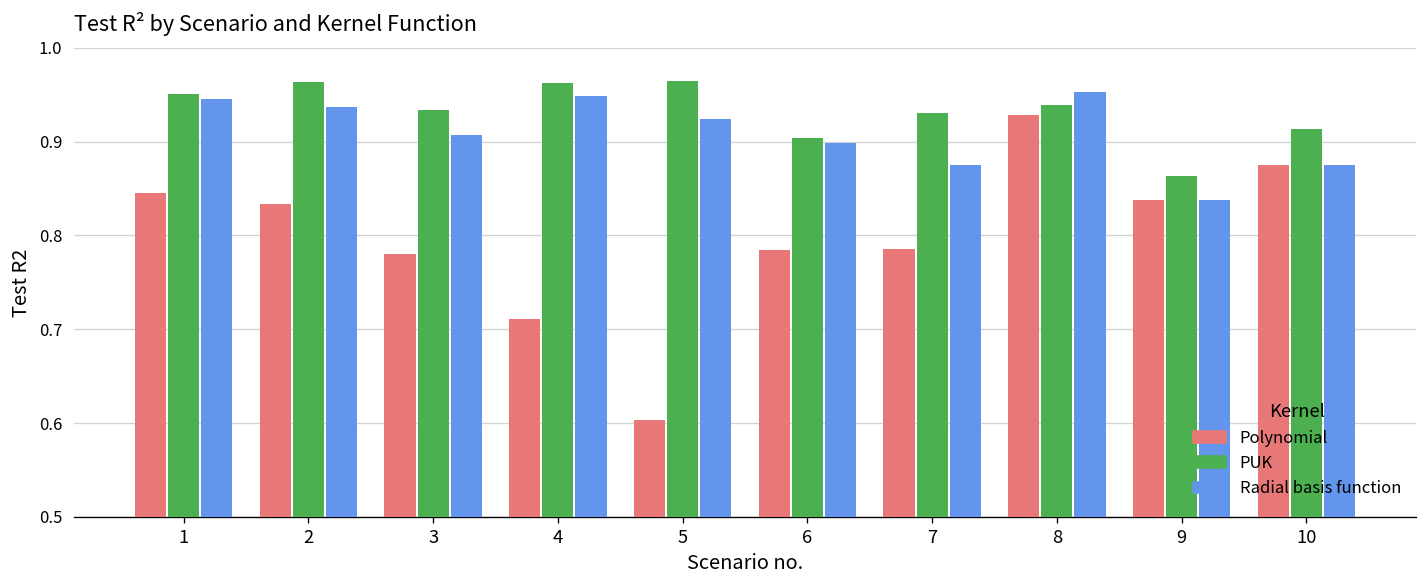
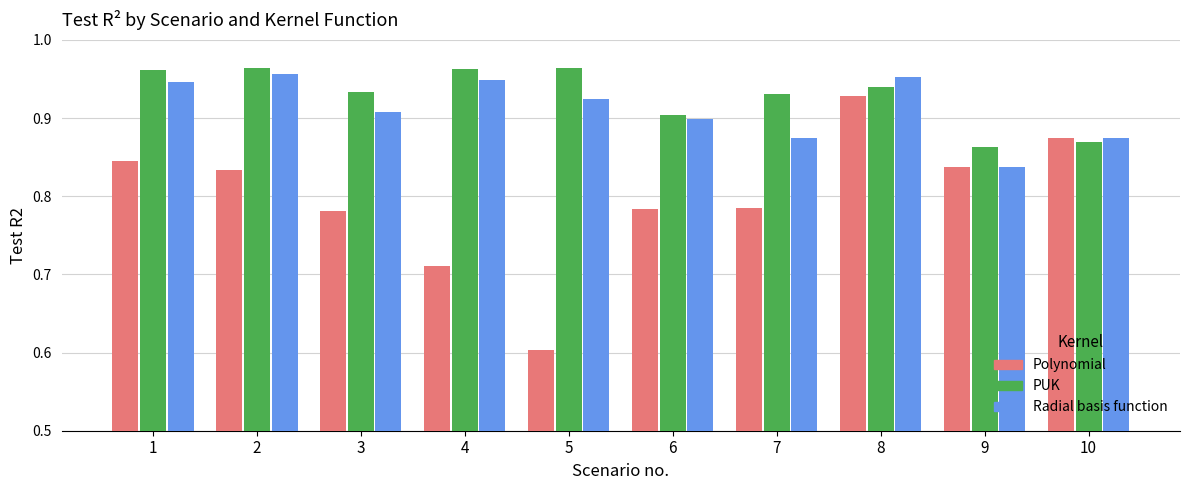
PUK, 1: 0.95 -> 0.96
Radial basis function, 2: 0.94 -> 0.96
PUK, 10: 0.91 -> 0.87
